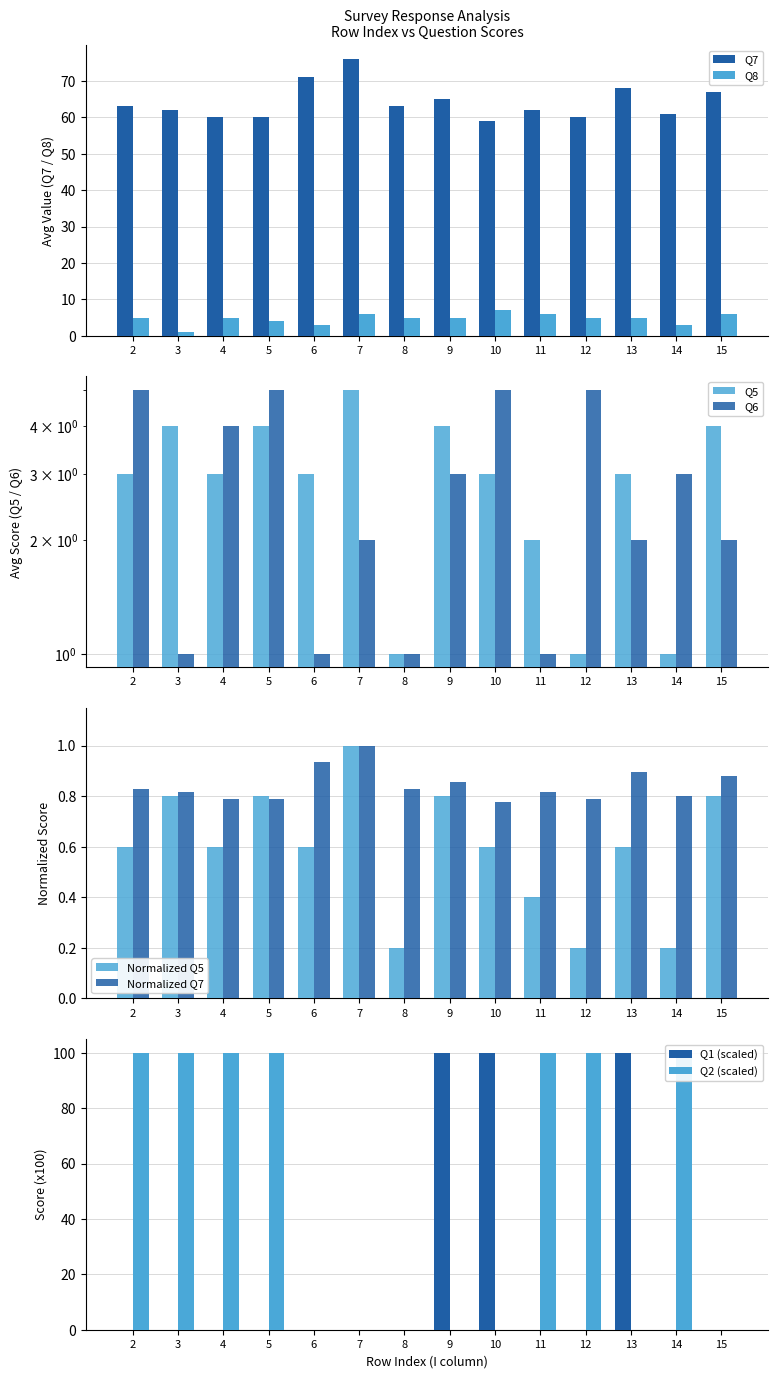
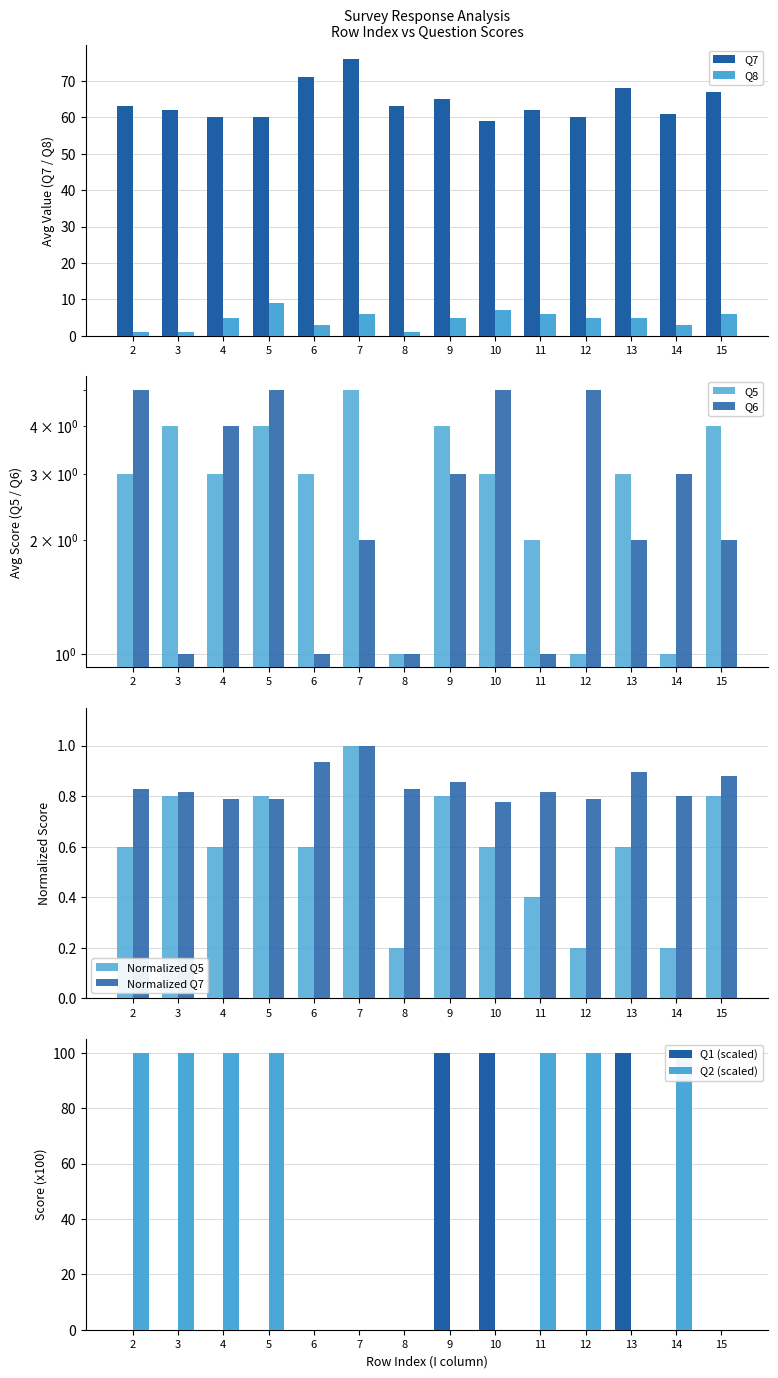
Survey Response Analysis Row Index vs Question Scores, Q8, 2: 5 -> 1
Survey Response Analysis Row Index vs Question Scores, Q8, 5: 4 -> 9
Survey Response Analysis Row Index vs Question Scores, Q8, 8: 5 -> 1
